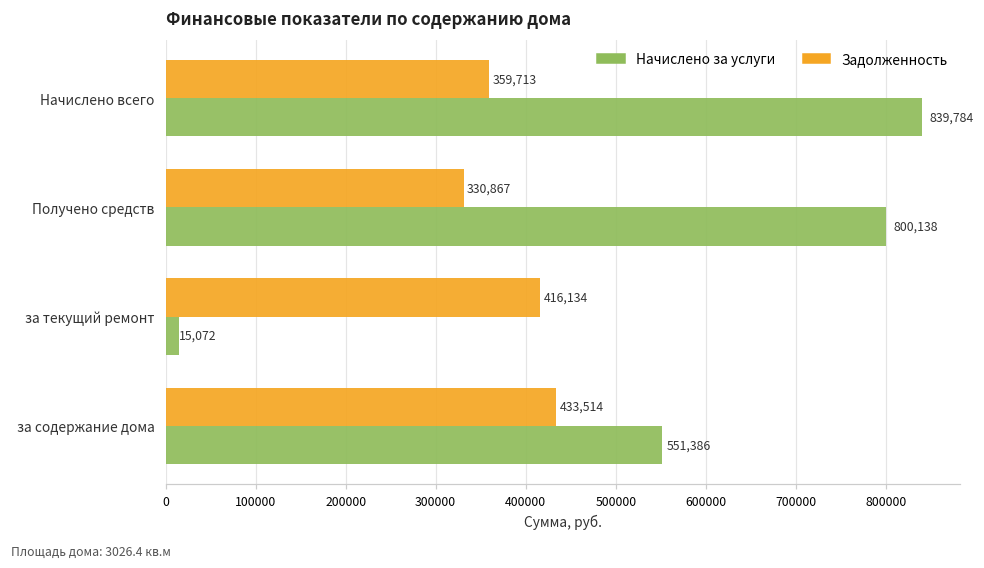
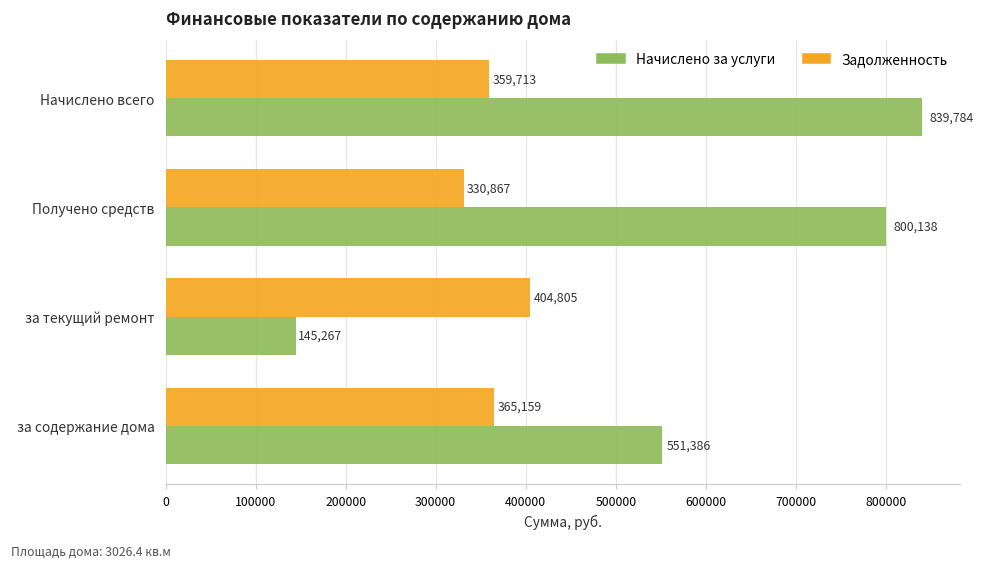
Задолженность, за текущий ремонт: 416,134 -> 404,805
Начислено за услуги, за текущий ремонт: 15,072 -> 145,267
Задолженность, за содержание дома: 433,514 -> 365,159
